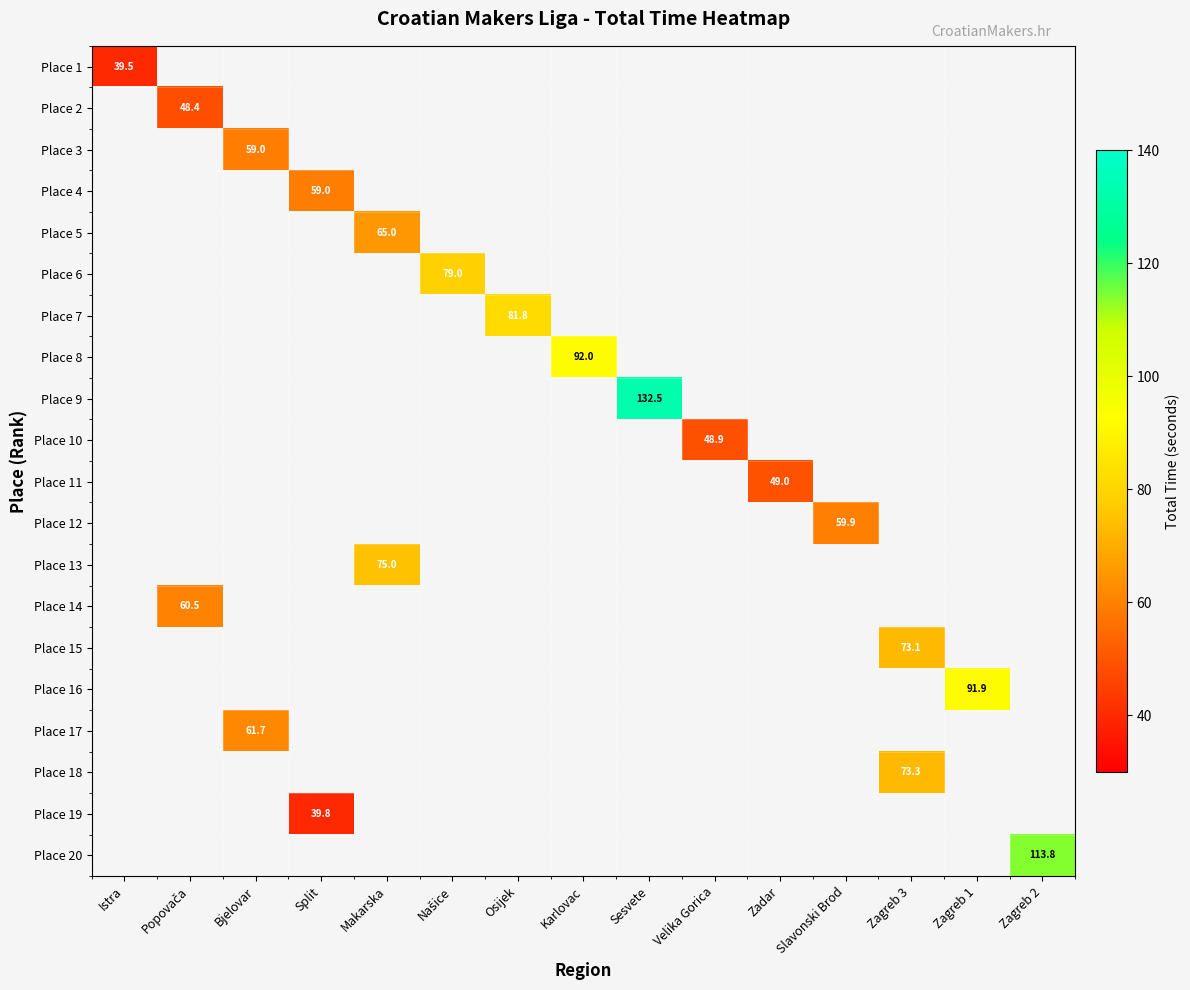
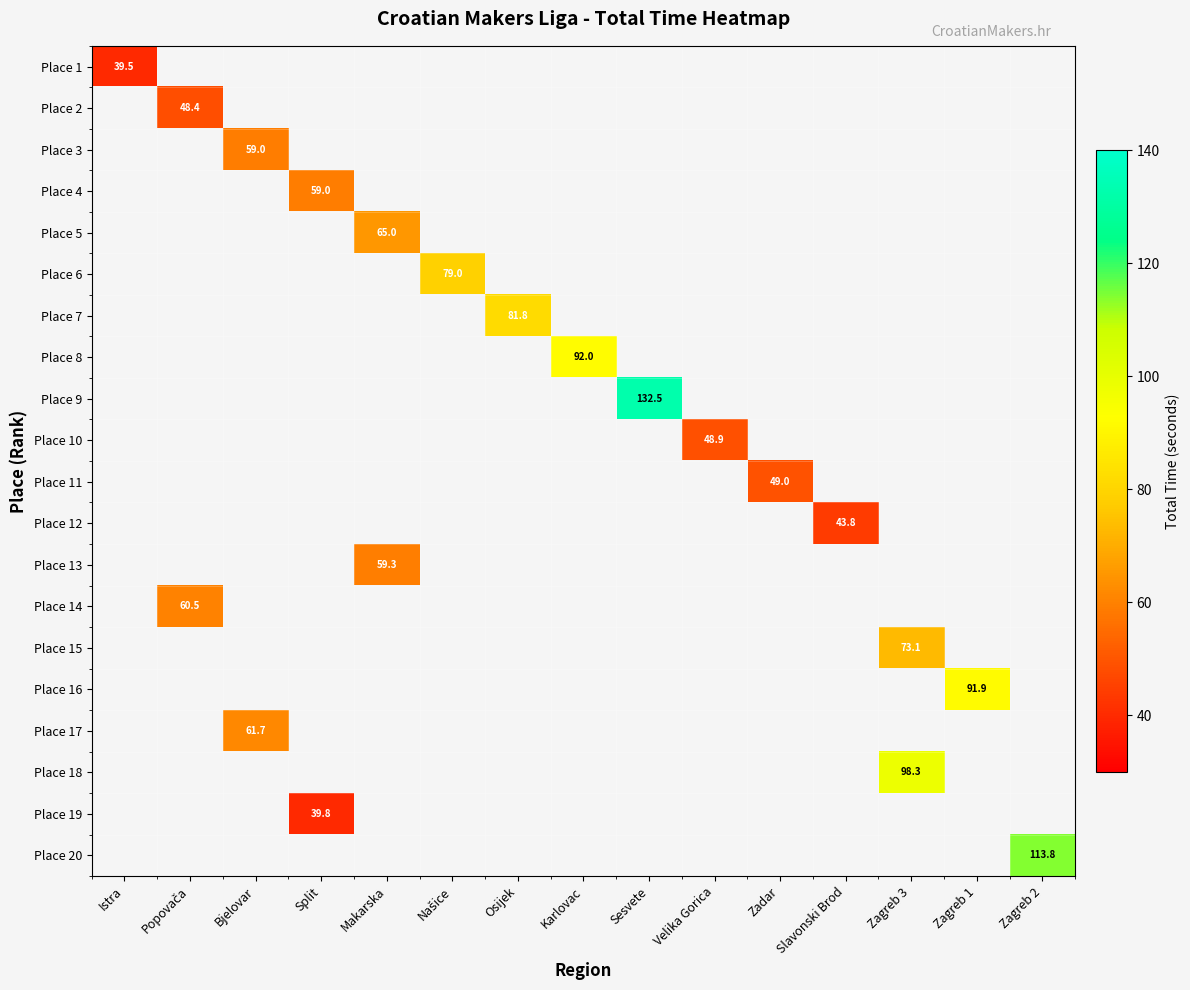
Place 12, Slavonski Brod: 59.9 -> 43.8
Place 13, Makarska: 75.0 -> 59.3
Place 18, Zagreb 3: 73.3 -> 98.3
